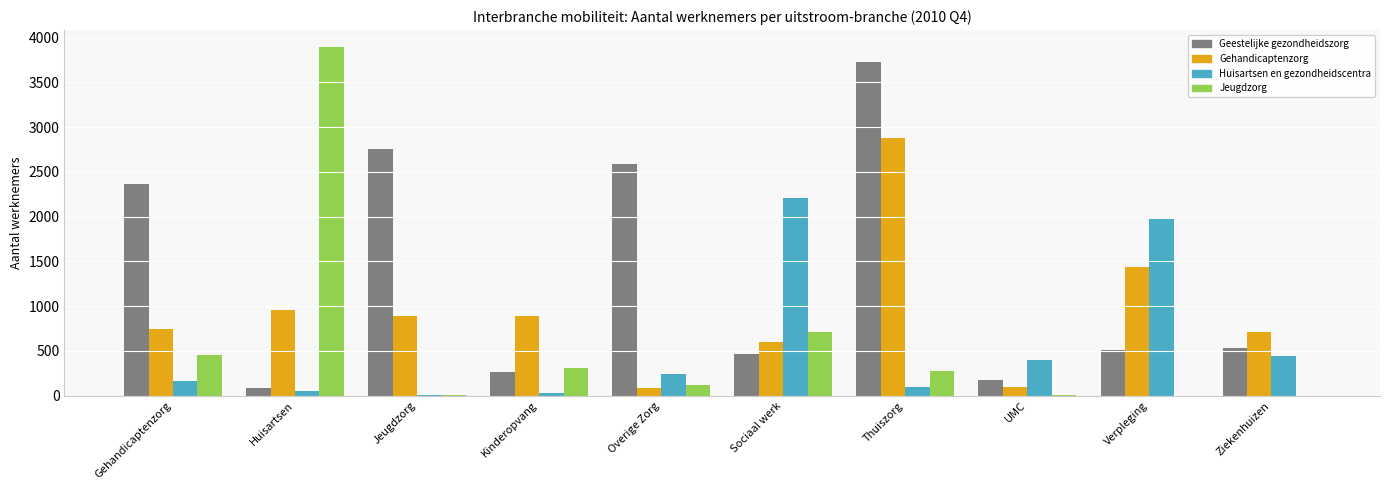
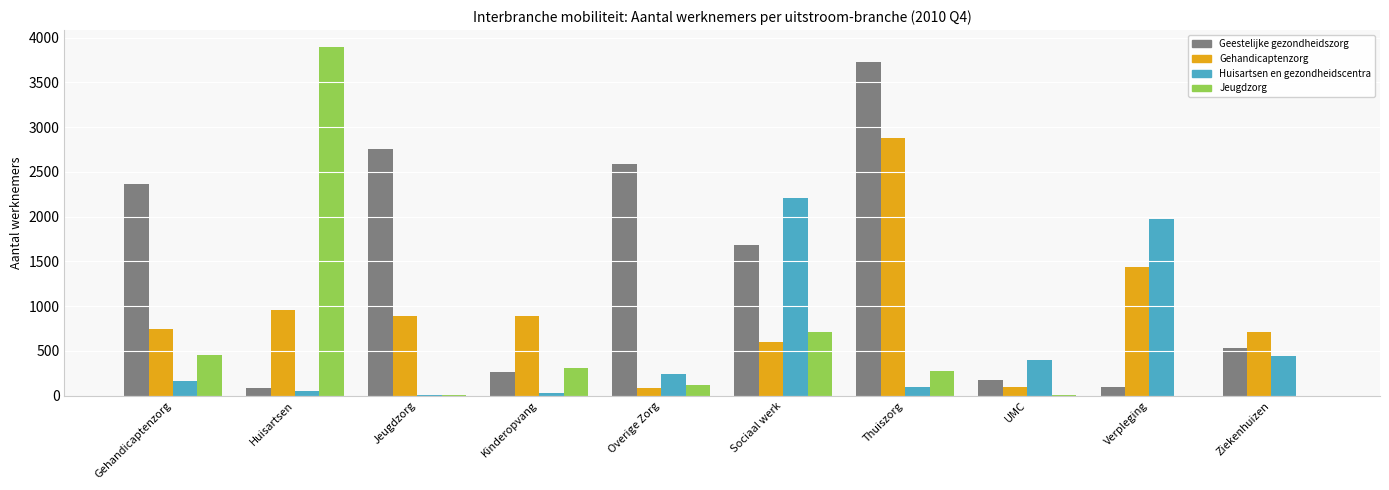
Geestelijke gezondheidszorg, Sociaal werk: 500 -> 1700
Geestelijke gezondheidszorg, Verpleging: 500 -> 100
